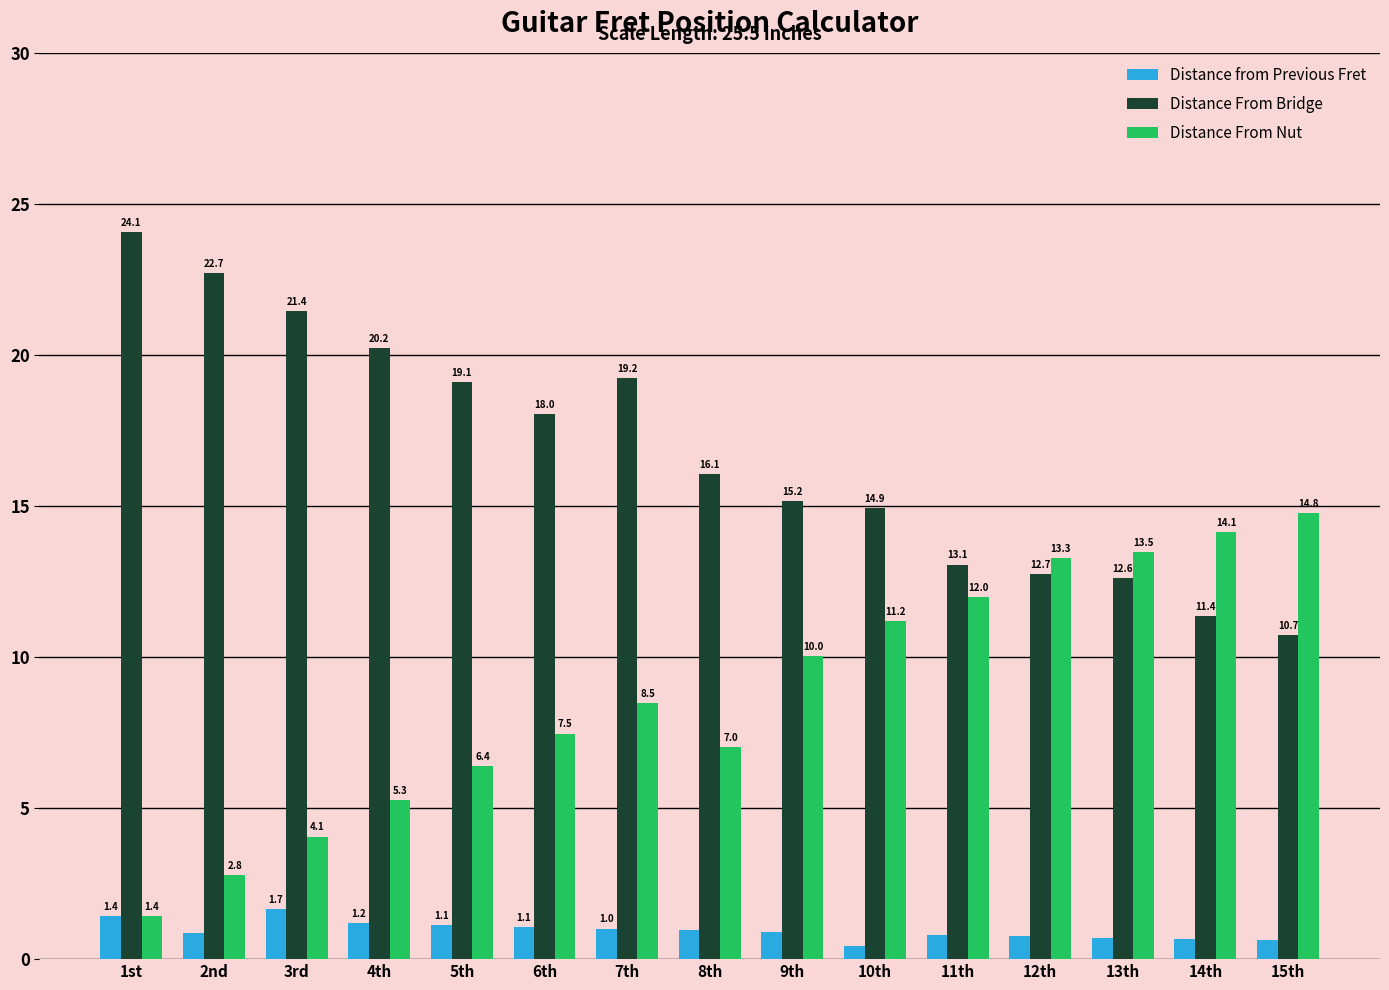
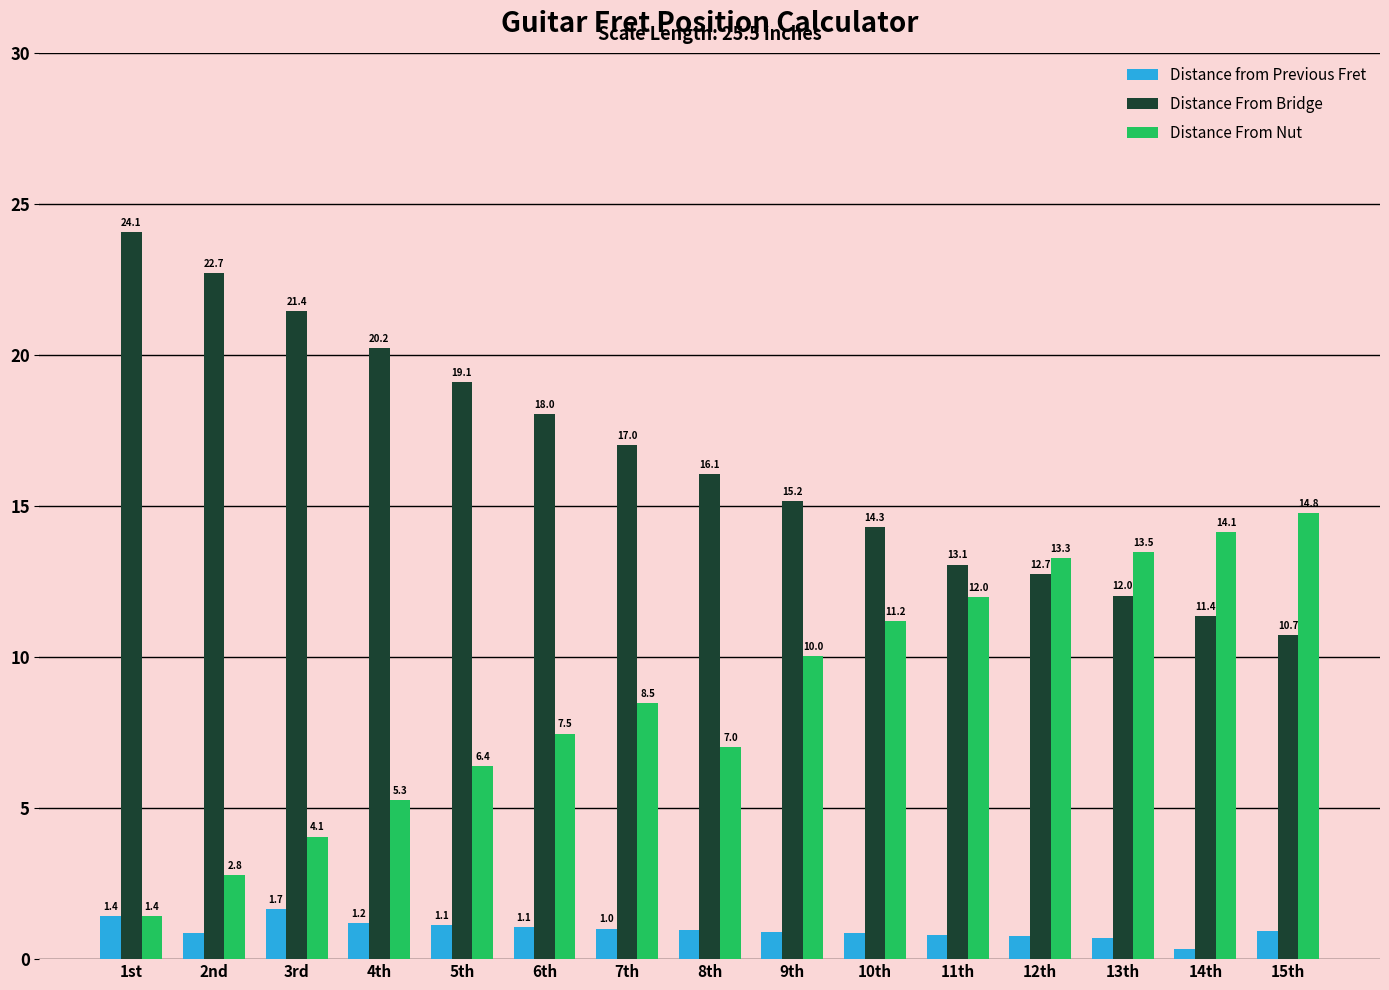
Distance From Bridge, 7th: 19.2 -> 17.0
Distance from Previous Fret, 10th: 0.4 -> 0.9
Distance From Bridge, 10th: 14.9 -> 14.3
Distance From Bridge, 13th: 12.6 -> 12.0
Distance from Previous Fret, 14th: 0.7 -> 0.4
Distance from Previous Fret, 15th: 0.6 -> 0.9
